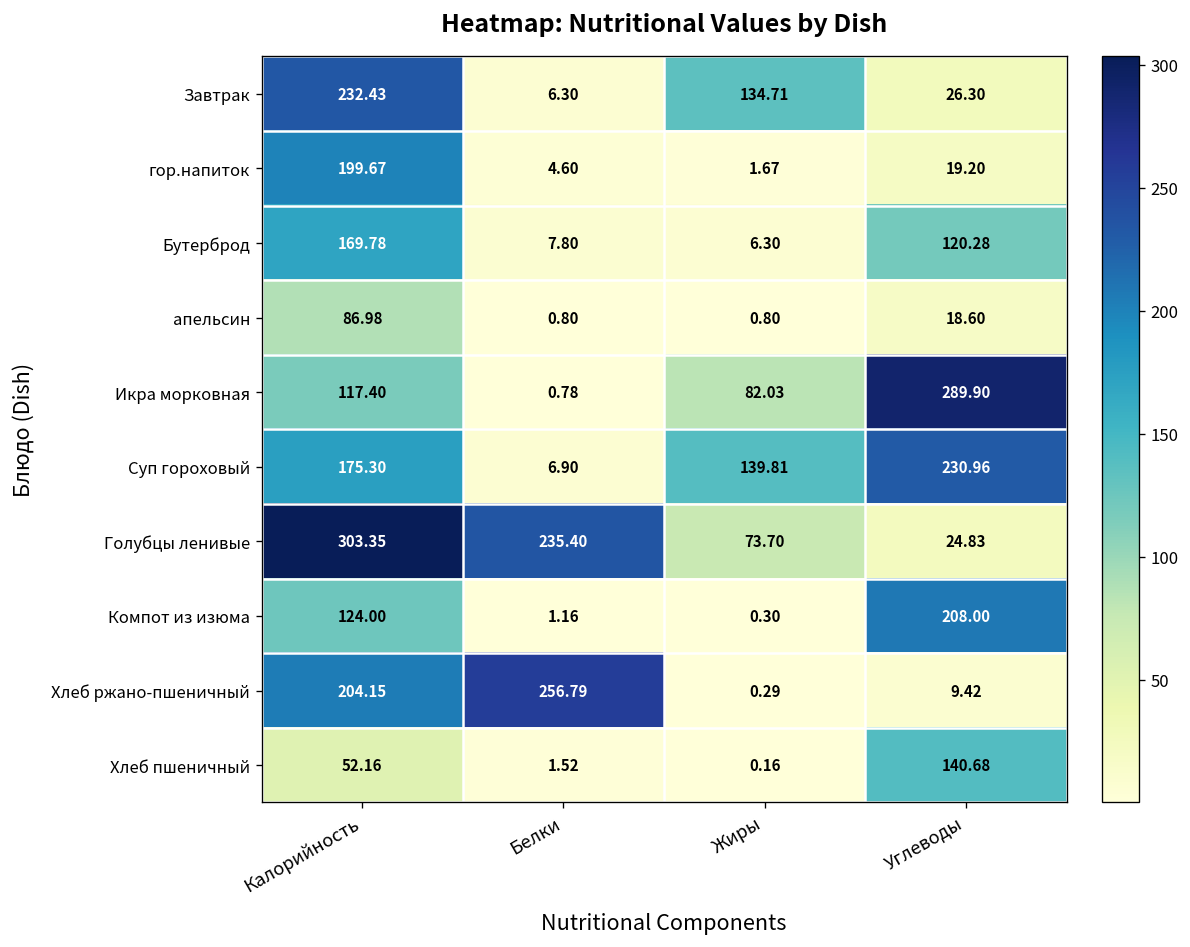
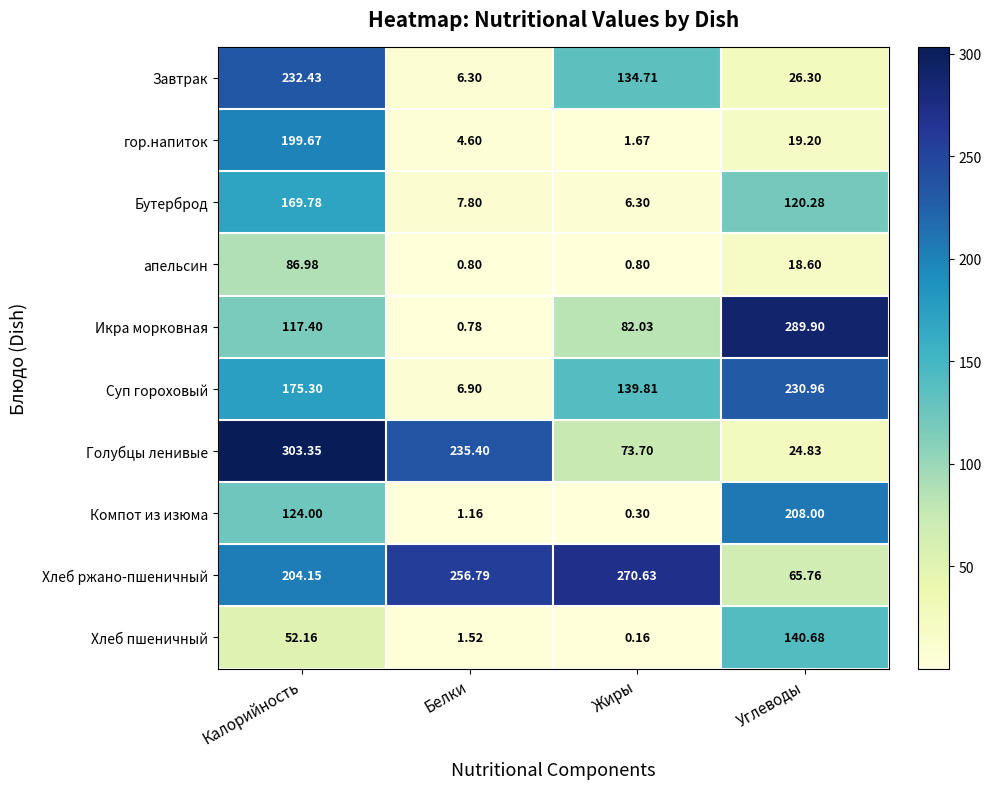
Хлеб ржано-пшеничный, Жиры: 0.29 -> 270.63
Хлеб ржано-пшеничный, Углеводы: 9.42 -> 65.76
